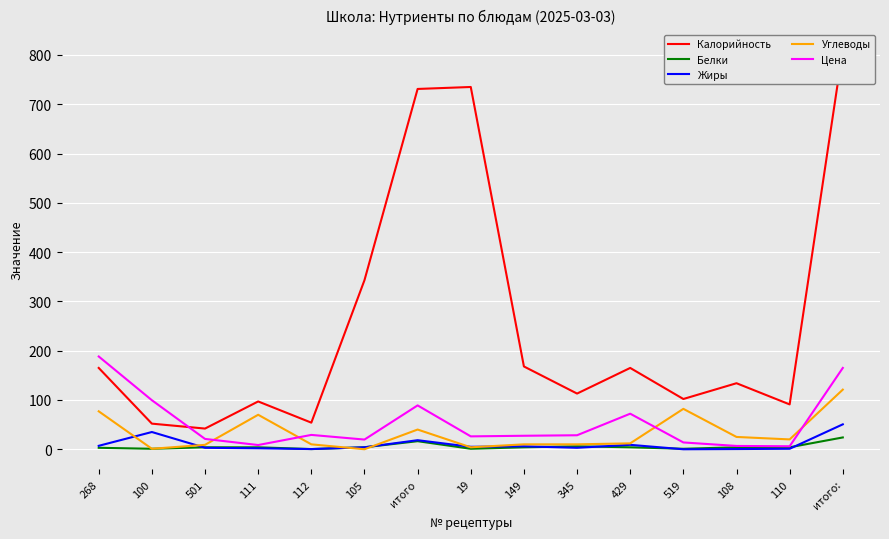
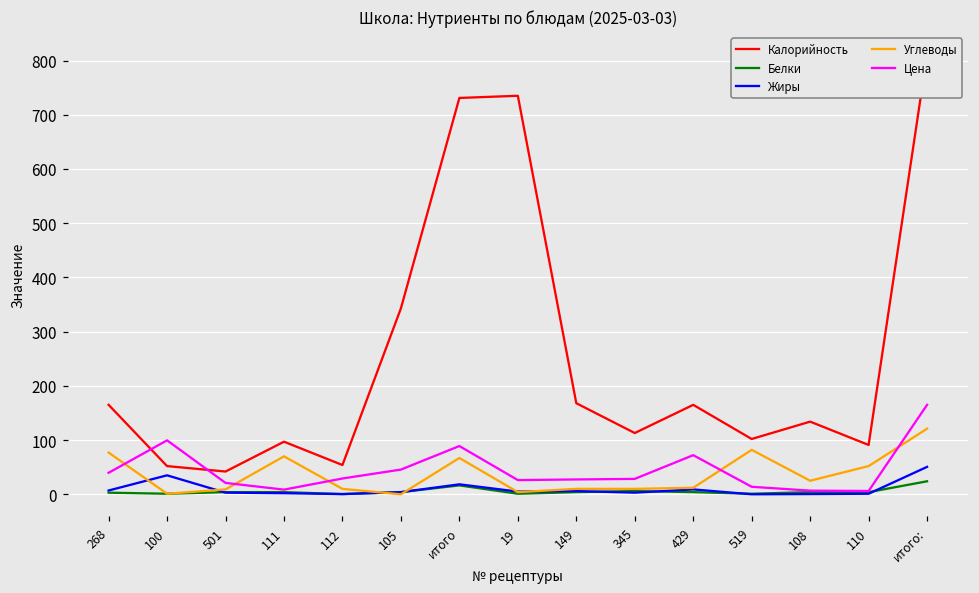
Цена, 268: 190 -> 40
Цена, 105: 20 -> 50
Углеводы, итого: 40 -> 70
Углеводы, 110: 20 -> 50
